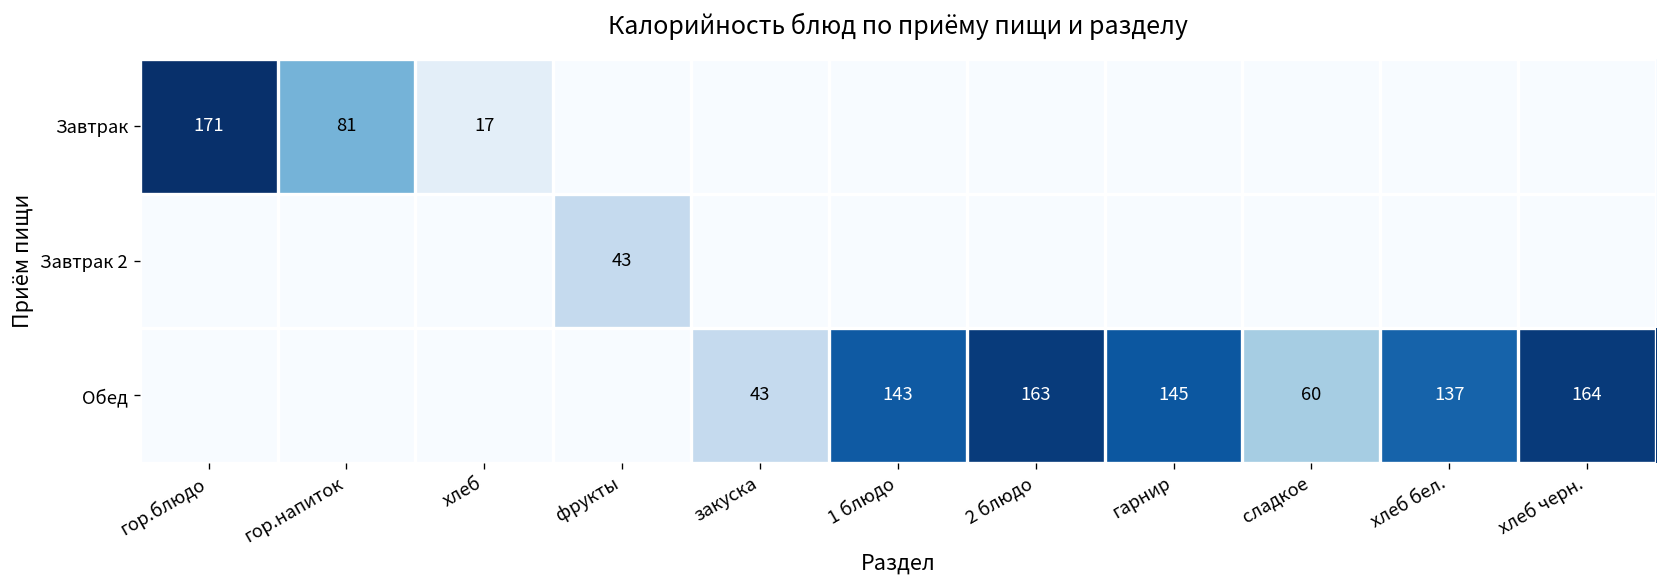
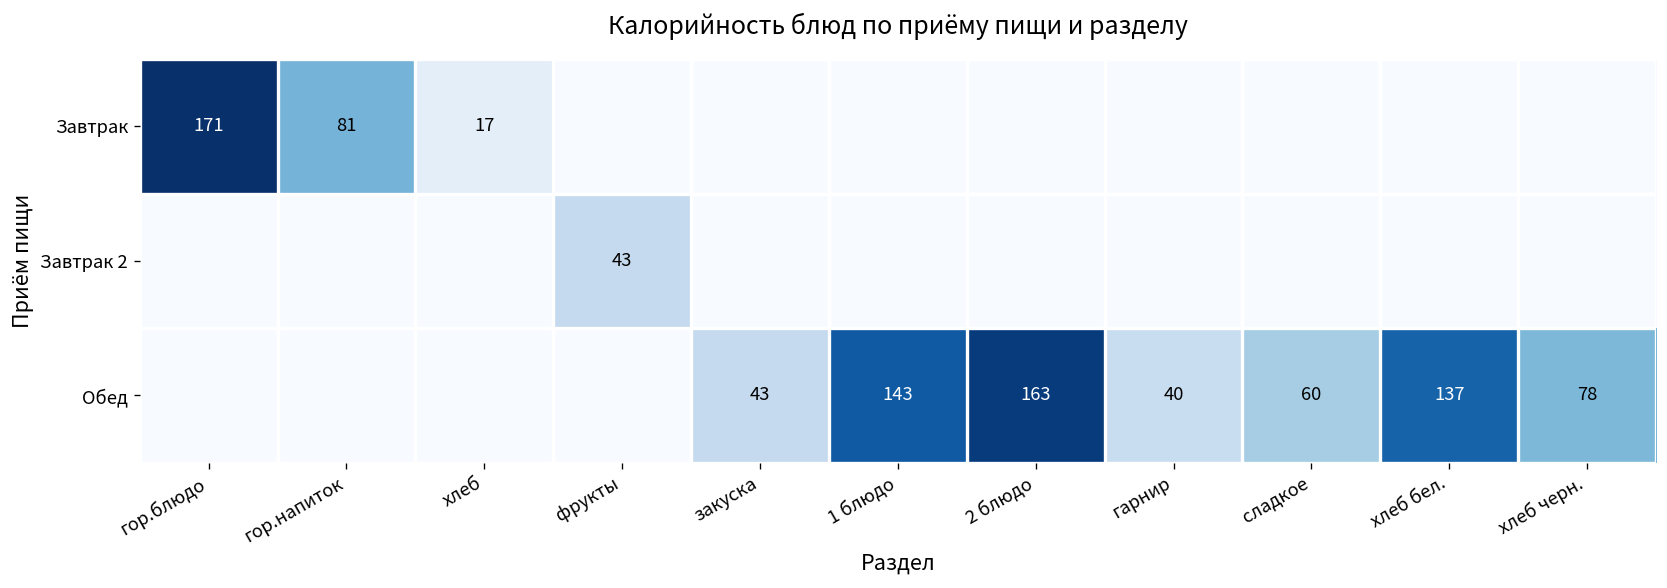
Обед, гарнир: 145 -> 40
Обед, хлеб черн.: 164 -> 78
